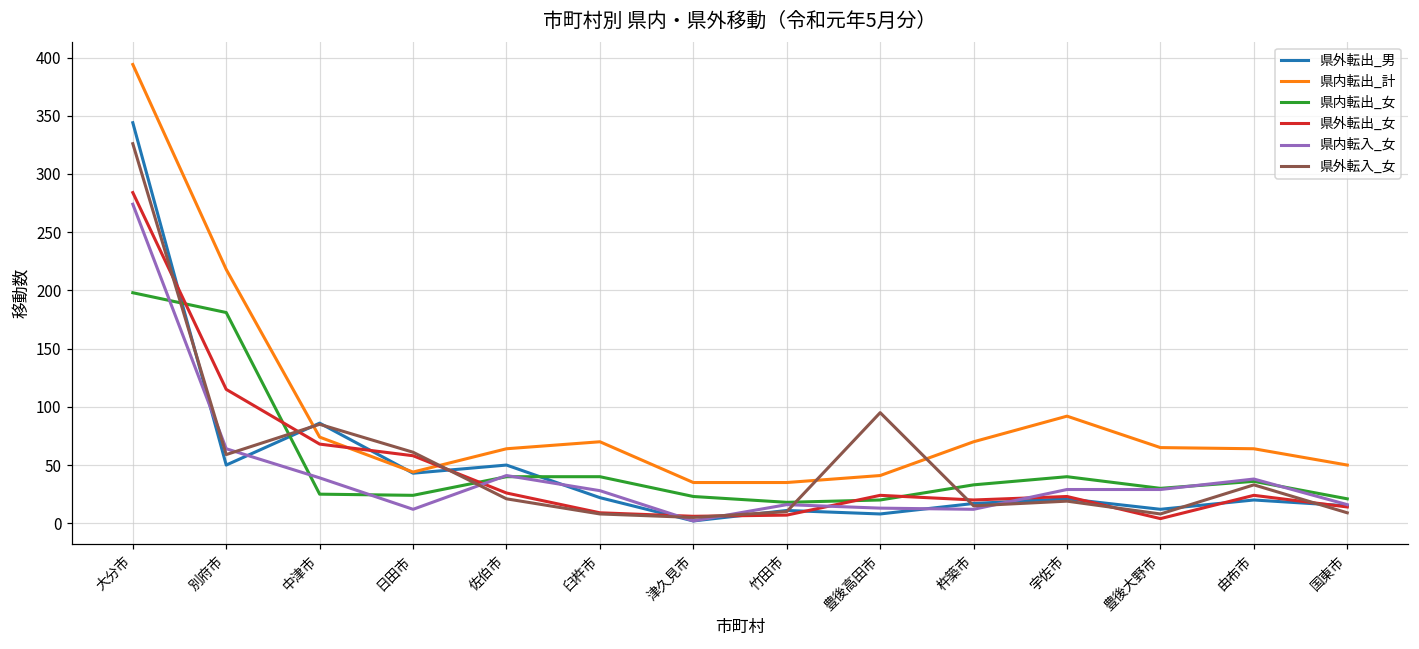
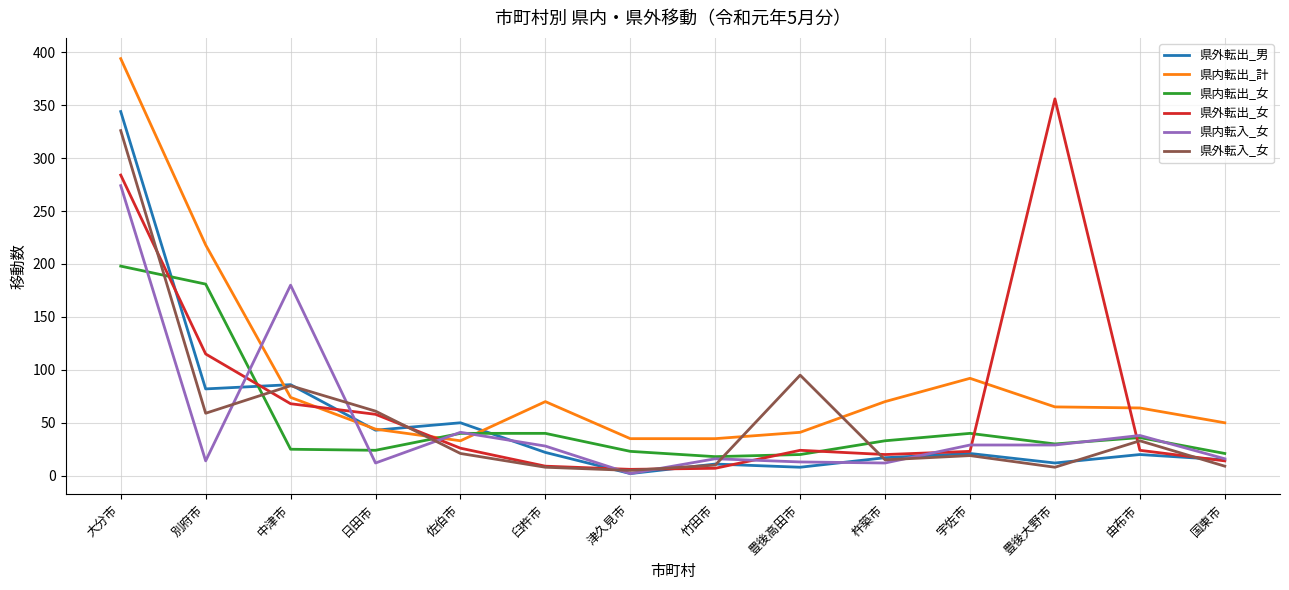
県外転出_男, 別府市: 50 -> 82
県内転入_女, 別府市: 64 -> 14
県内転入_女, 中津市: 39 -> 180
県内転出_計, 佐伯市: 64 -> 33
県外転出_女, 豊後大野市: 4 -> 356
